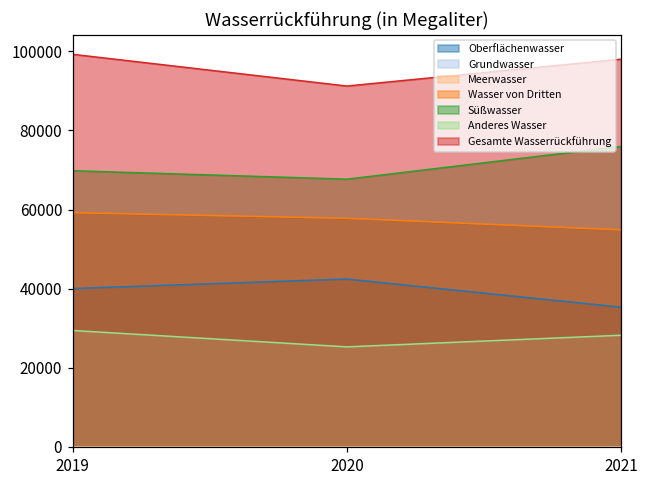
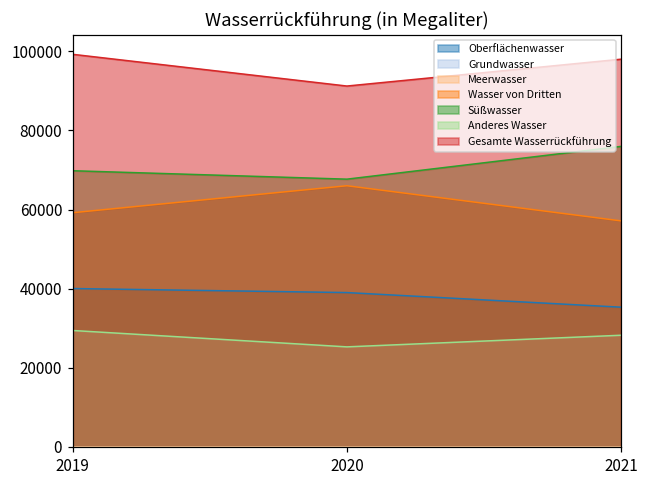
Oberflächenwasser, 2020: 42000 -> 39000
Wasser von Dritten, 2020: 58000 -> 66000
Wasser von Dritten, 2021: 55000 -> 57000
